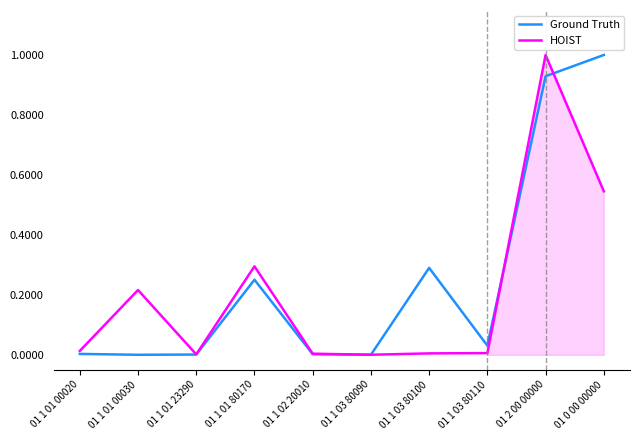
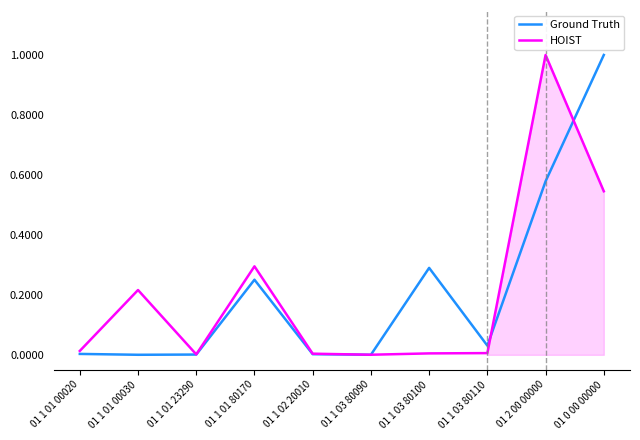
Ground Truth, 01 2 00 00000: 0.93 -> 0.58
